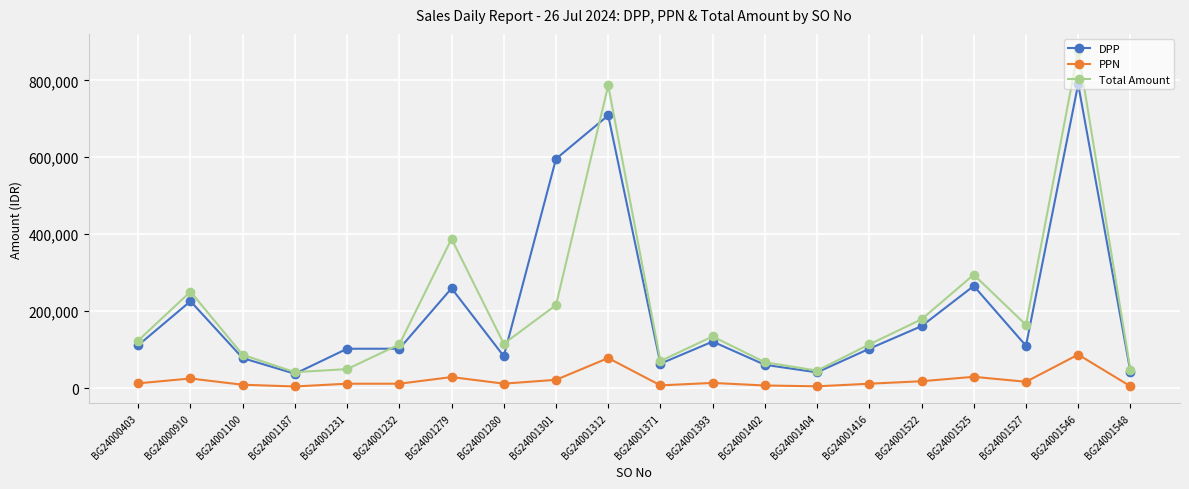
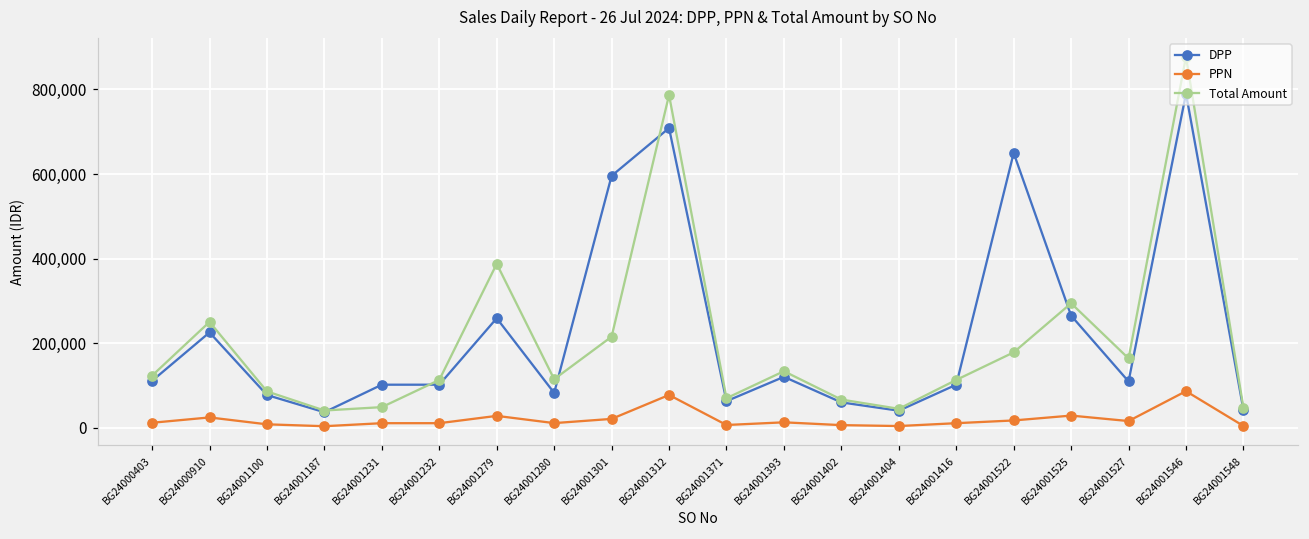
DPP, BG24001522: 160,000 -> 650,000
